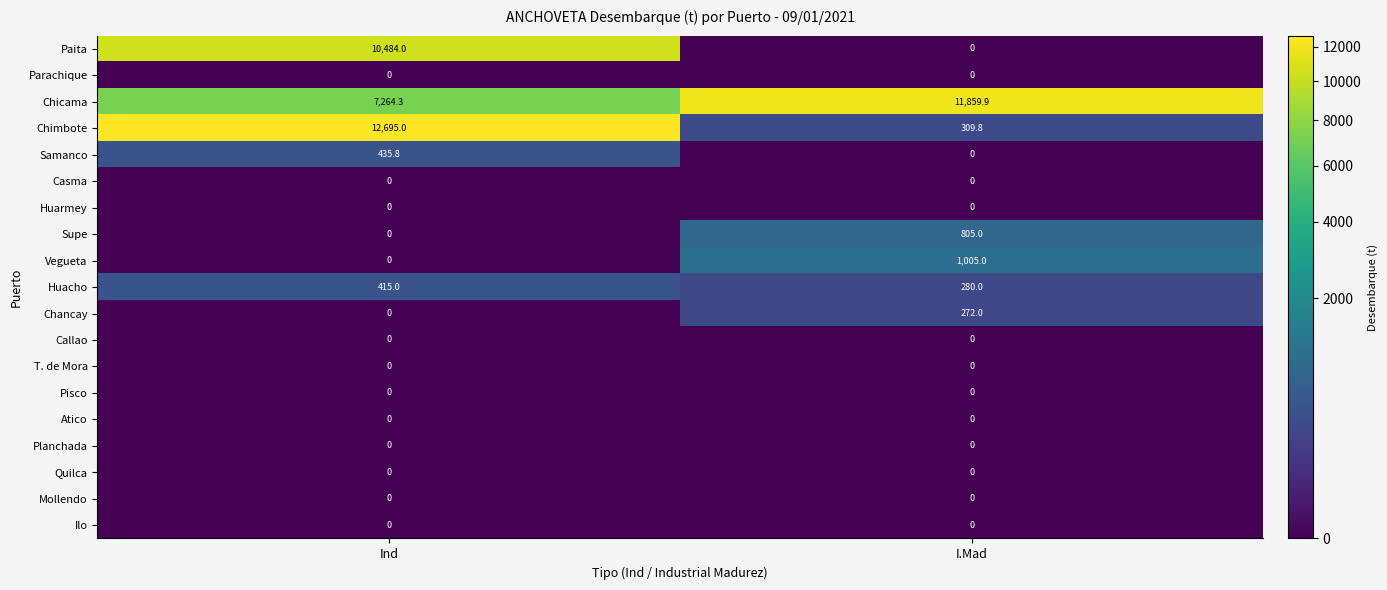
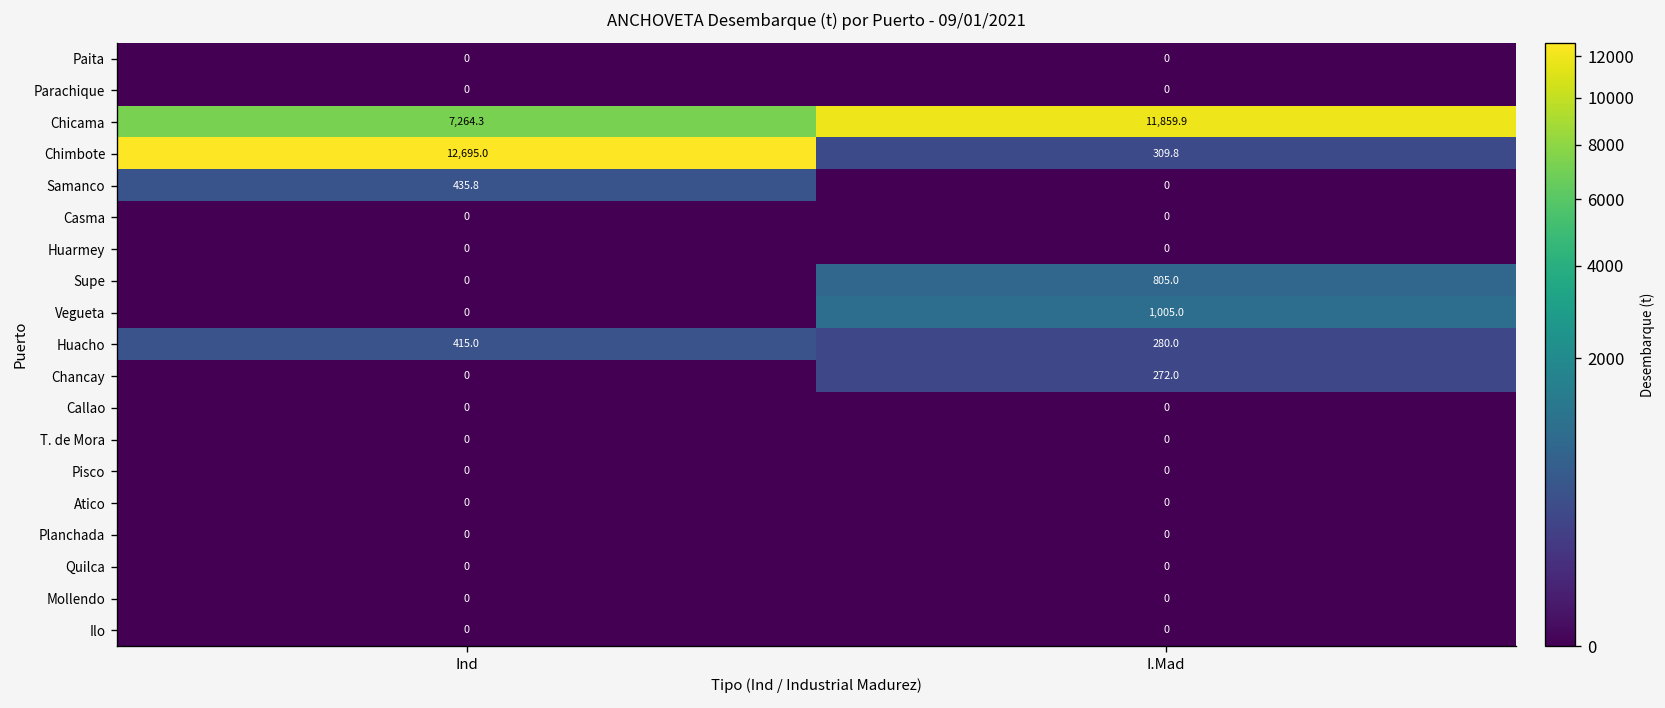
Paita, Ind: 10,484.0 -> 0
